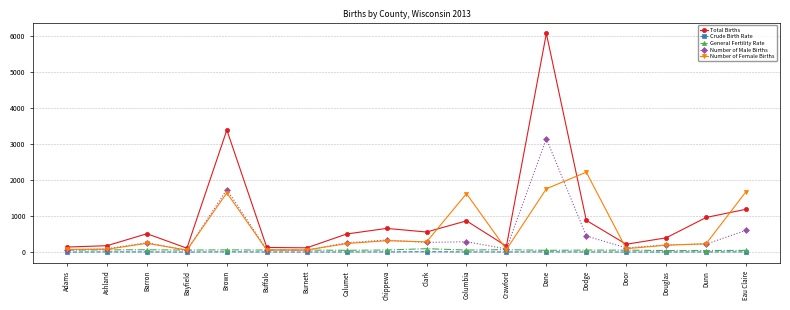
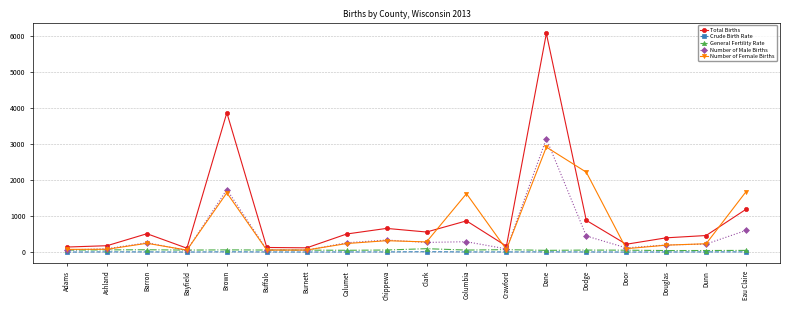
Total Births, Brown: 3400 -> 3900
Number of Female Births, Dane: 1800 -> 2900
Total Births, Dunn: 1000 -> 500
